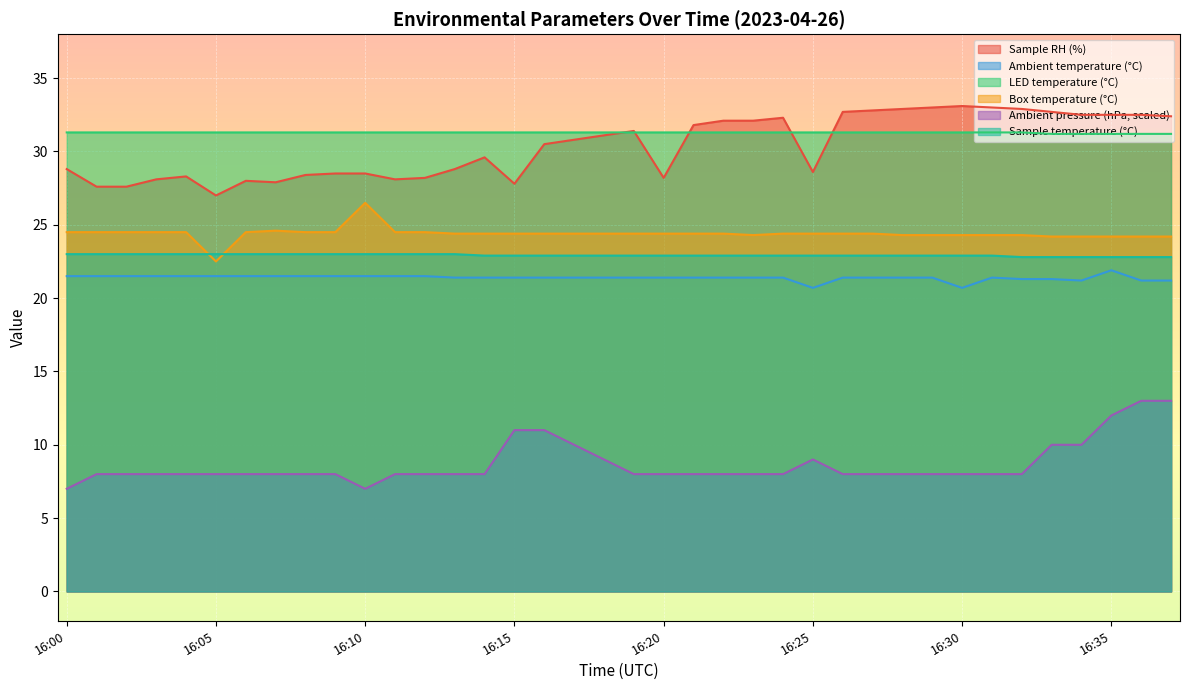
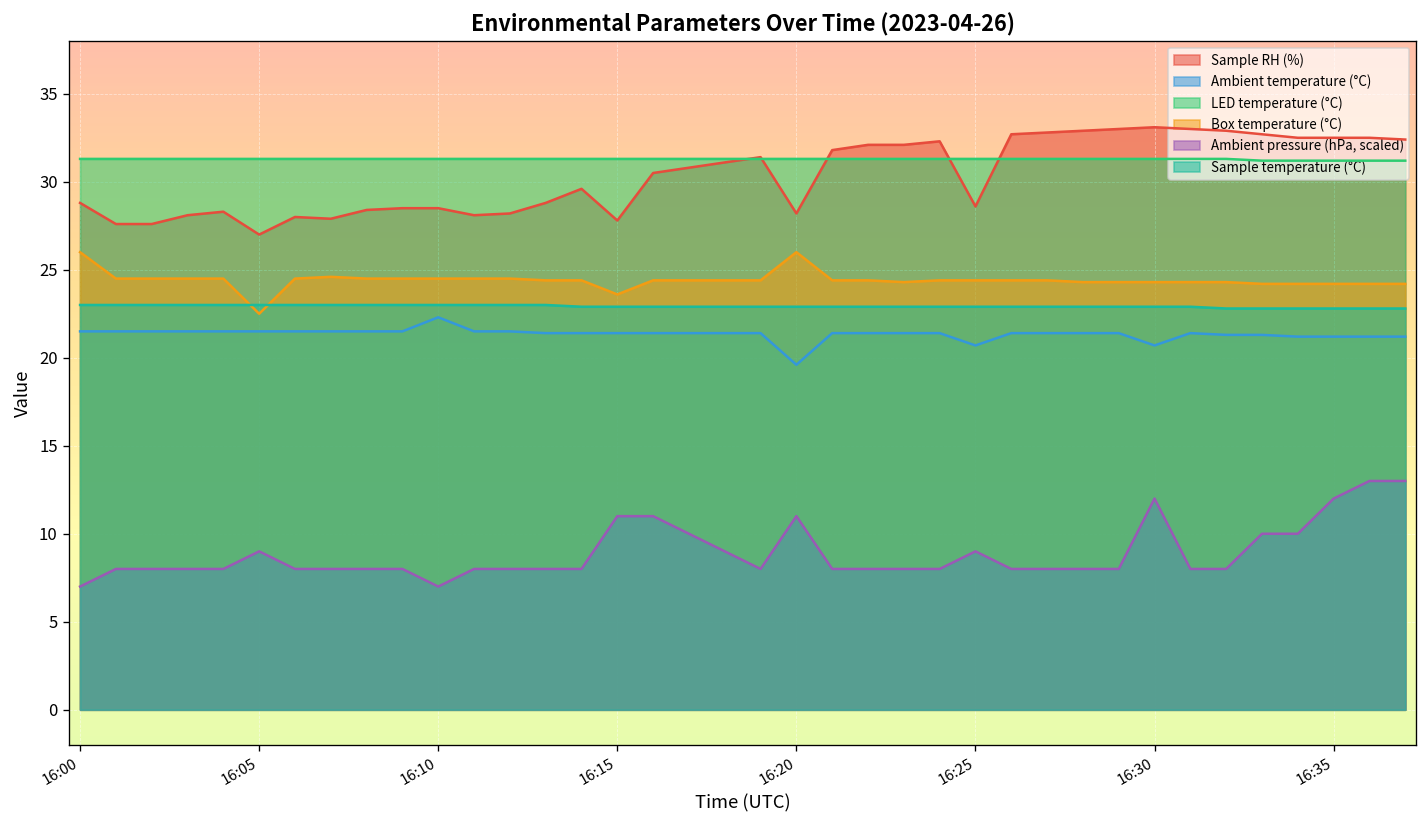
Box temperature (°C), 16:00: 24.5 -> 26.0
Ambient pressure (hPa, scaled), 16:05: 8.0 -> 9.0
Ambient temperature (°C), 16:10: 21.5 -> 22.3
Box temperature (°C), 16:10: 26.5 -> 24.5
Box temperature (°C), 16:15: 24.4 -> 23.6
Ambient temperature (°C), 16:20: 21.4 -> 19.6
Box temperature (°C), 16:20: 24.4 -> 26.0
Ambient pressure (hPa, scaled), 16:20: 8.0 -> 11.0
Ambient pressure (hPa, scaled), 16:30: 8.0 -> 12.0
Ambient temperature (°C), 16:35: 21.9 -> 21.2
